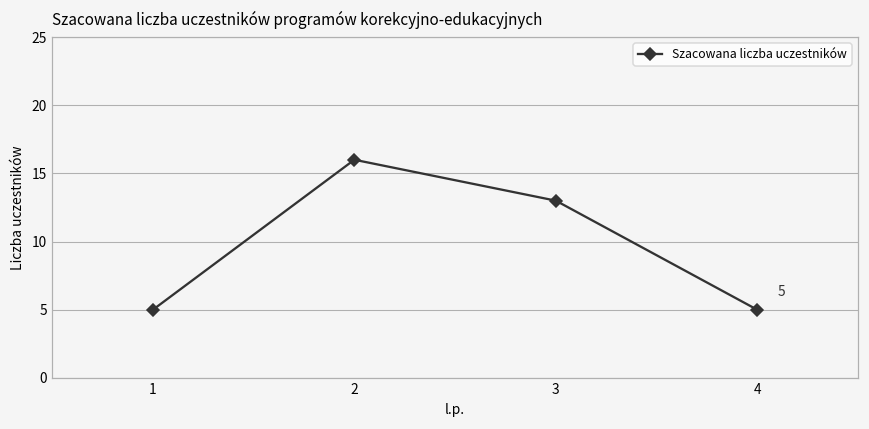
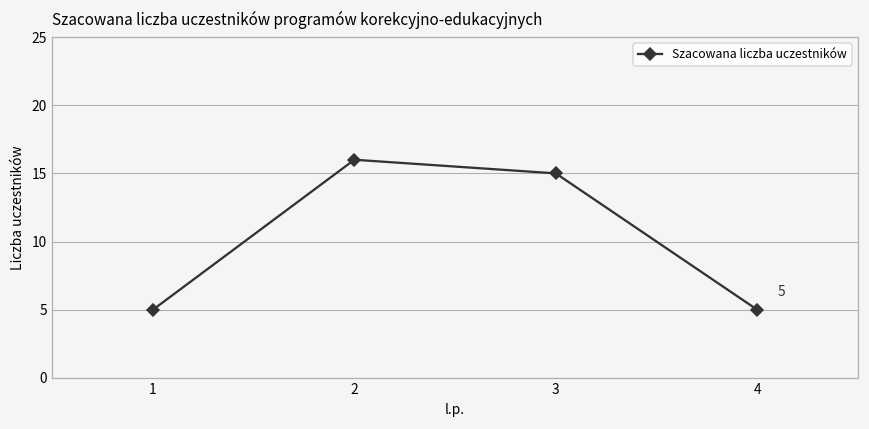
3: 13 -> 15
